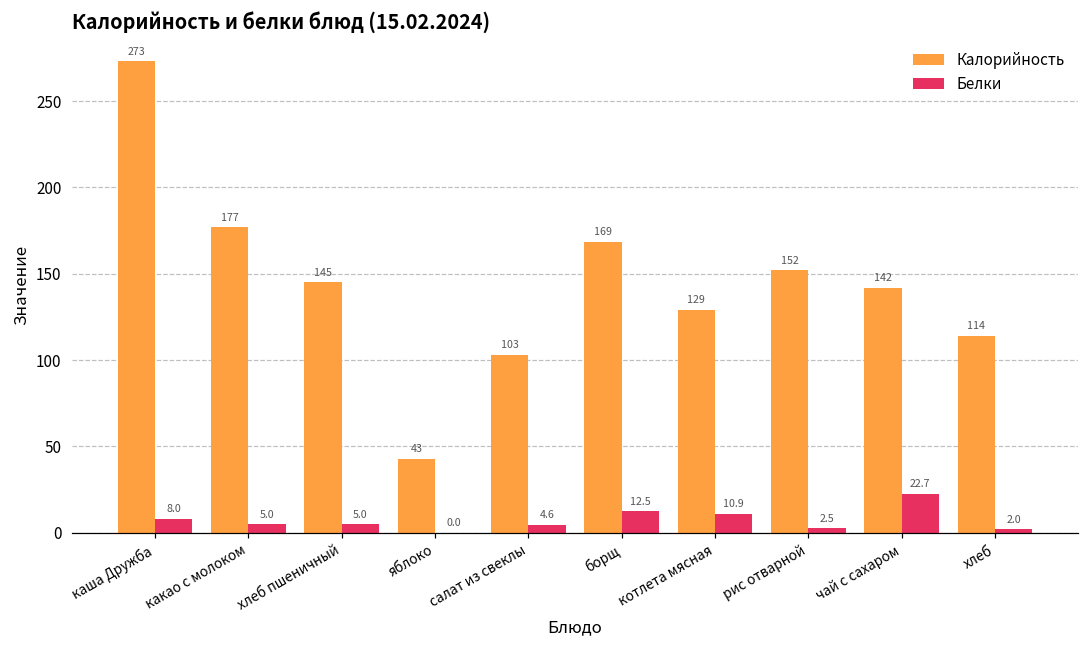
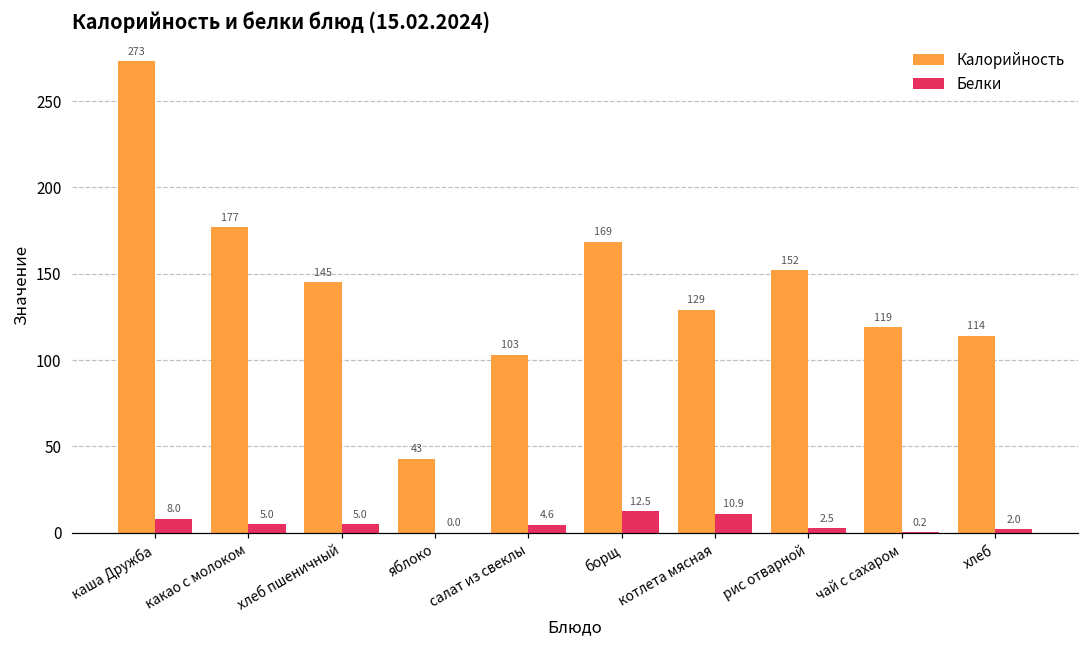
Калорийность, чай с сахаром: 142 -> 119
Белки, чай с сахаром: 22.7 -> 0.2
